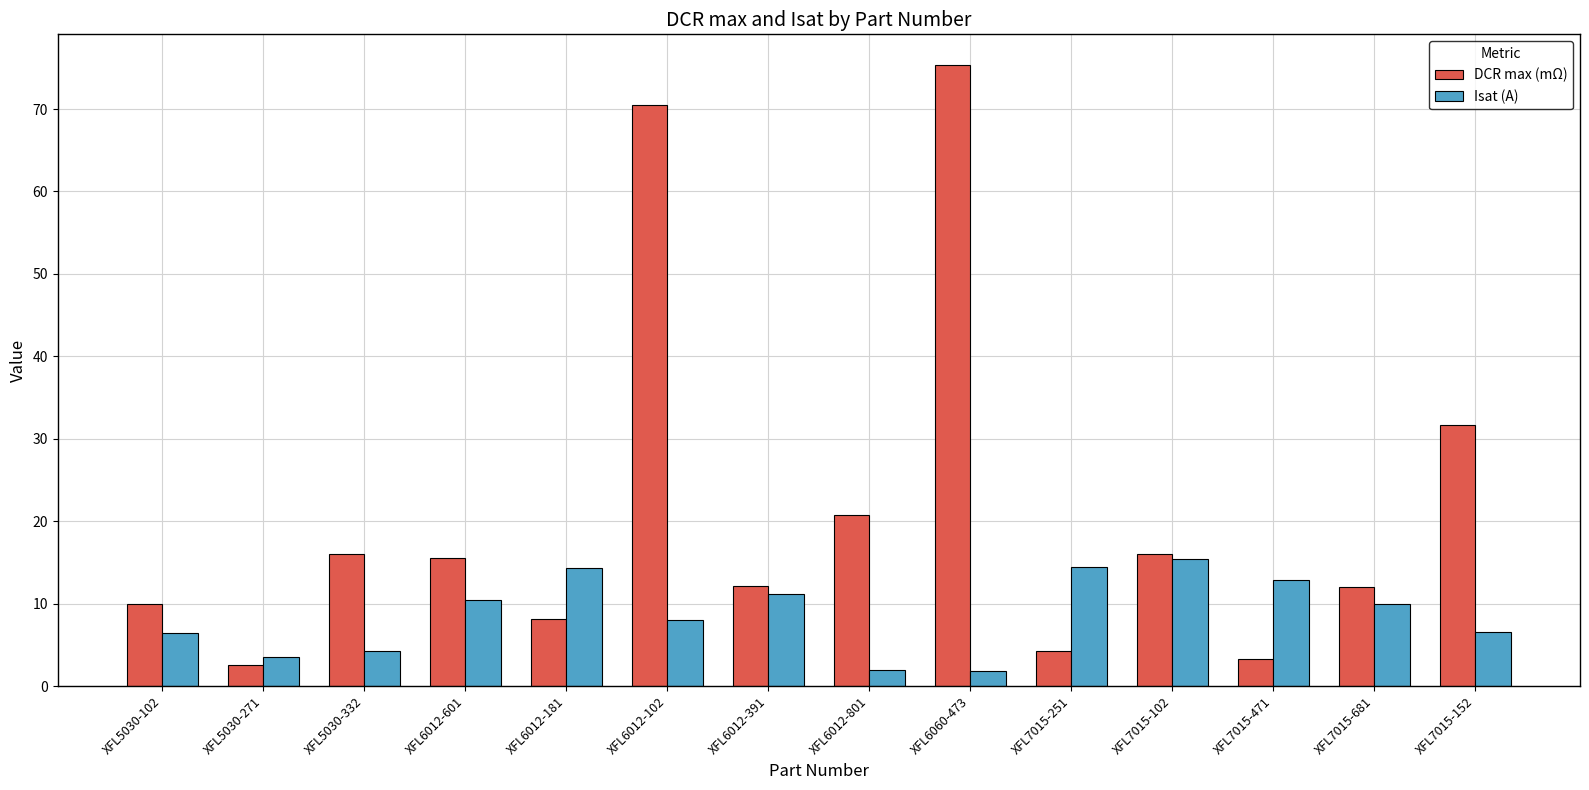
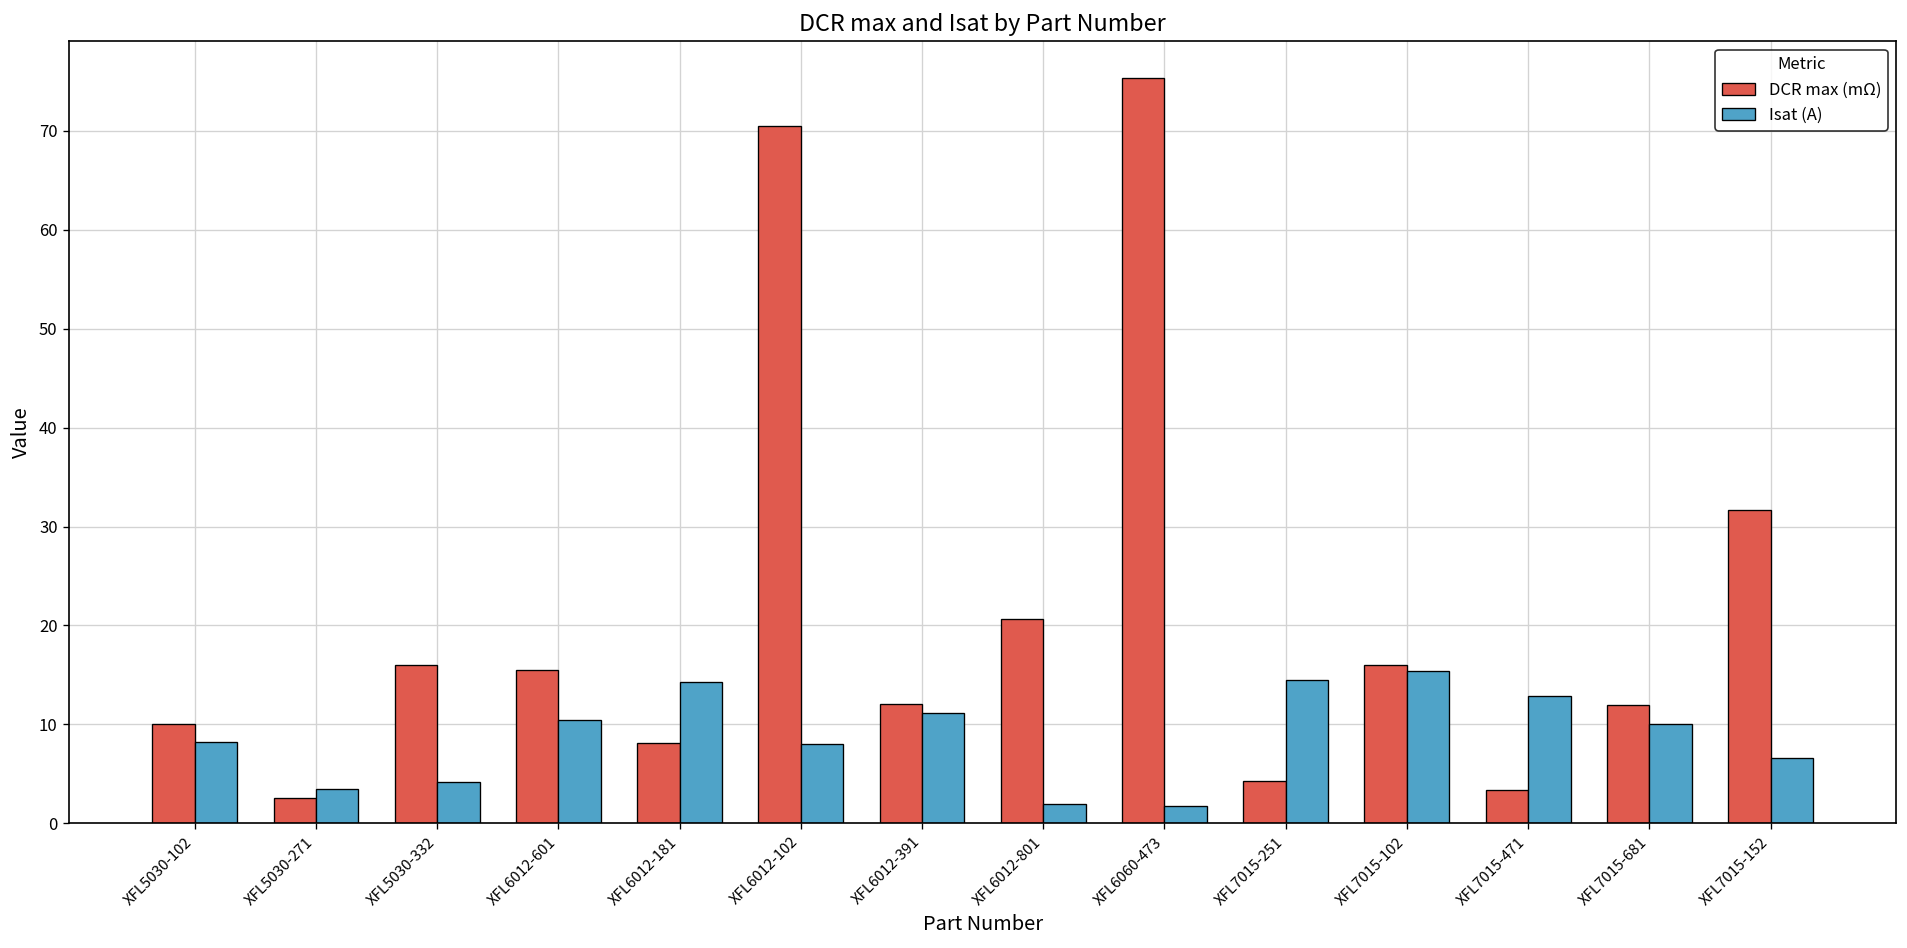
Isat (A), XFL5030-102: 7 -> 8
